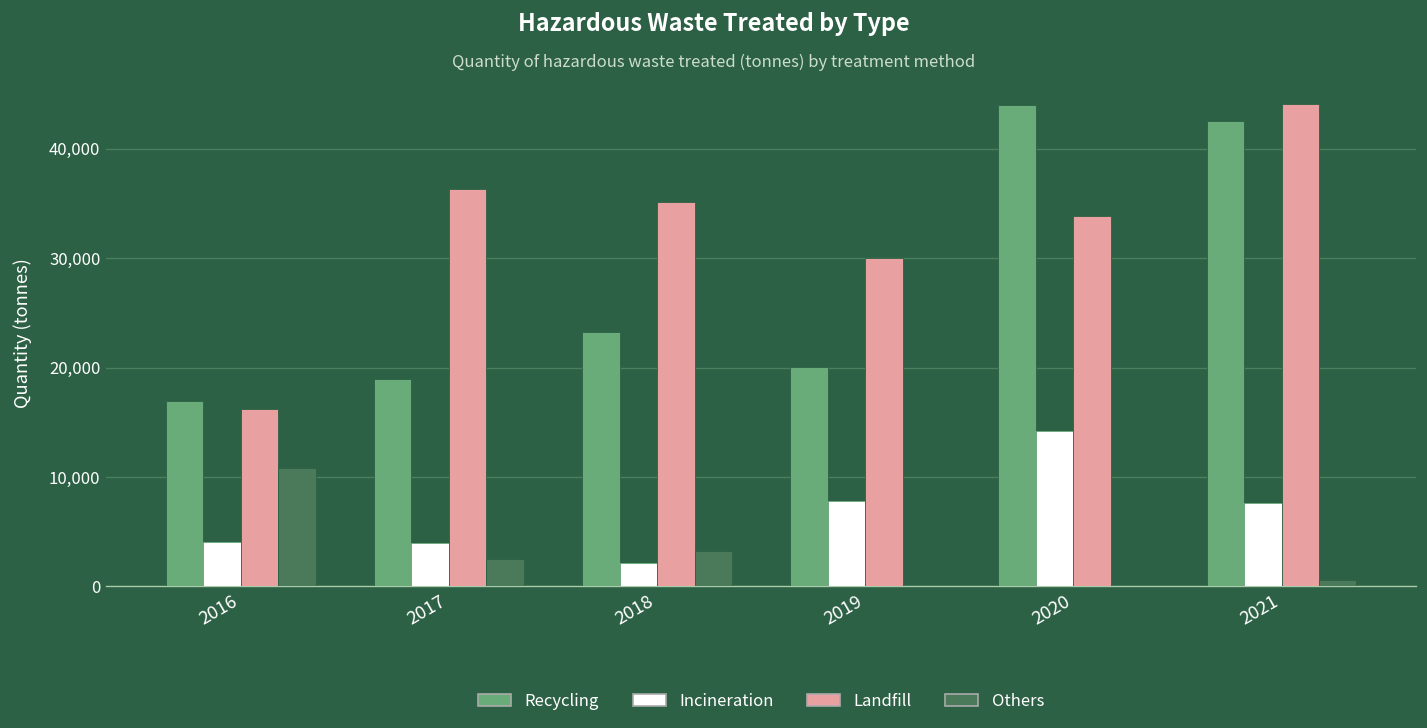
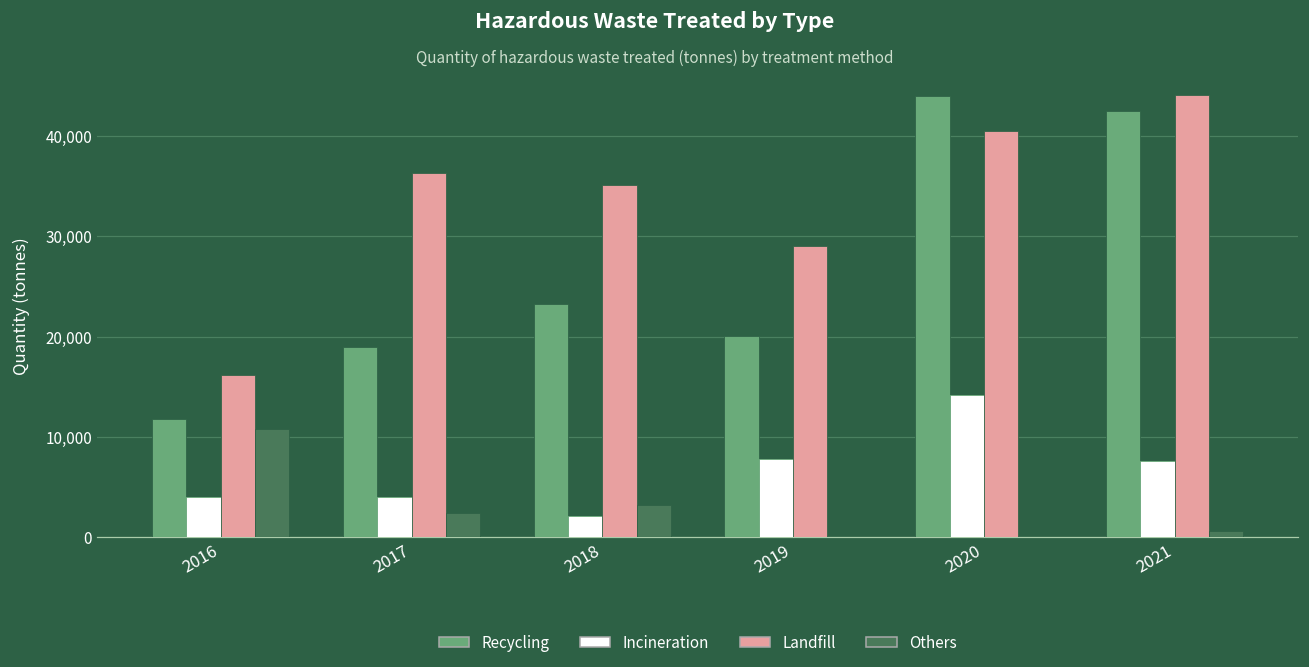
Recycling, 2016: 17,000 -> 12,000
Landfill, 2019: 30,000 -> 29,000
Landfill, 2020: 34,000 -> 40,000
